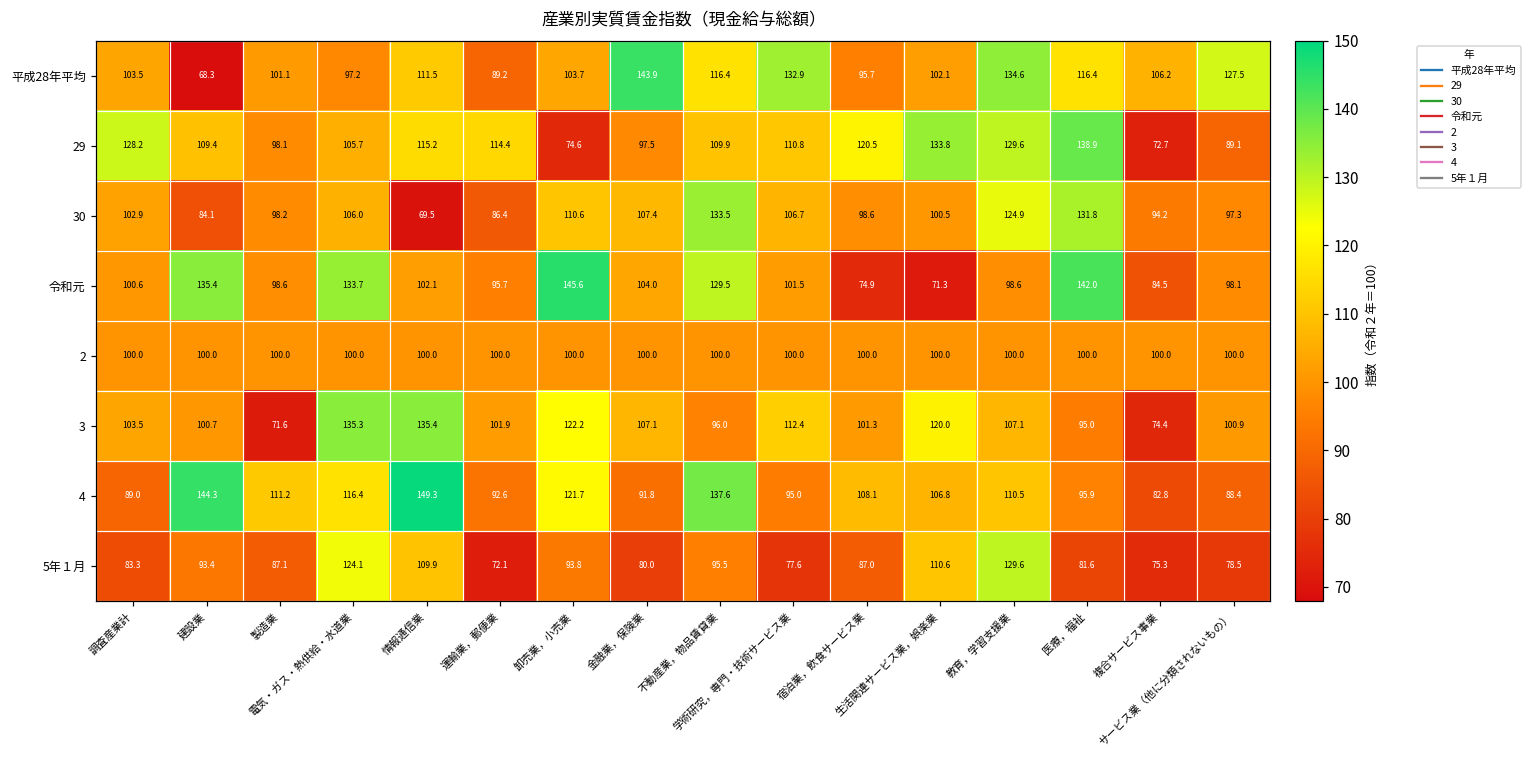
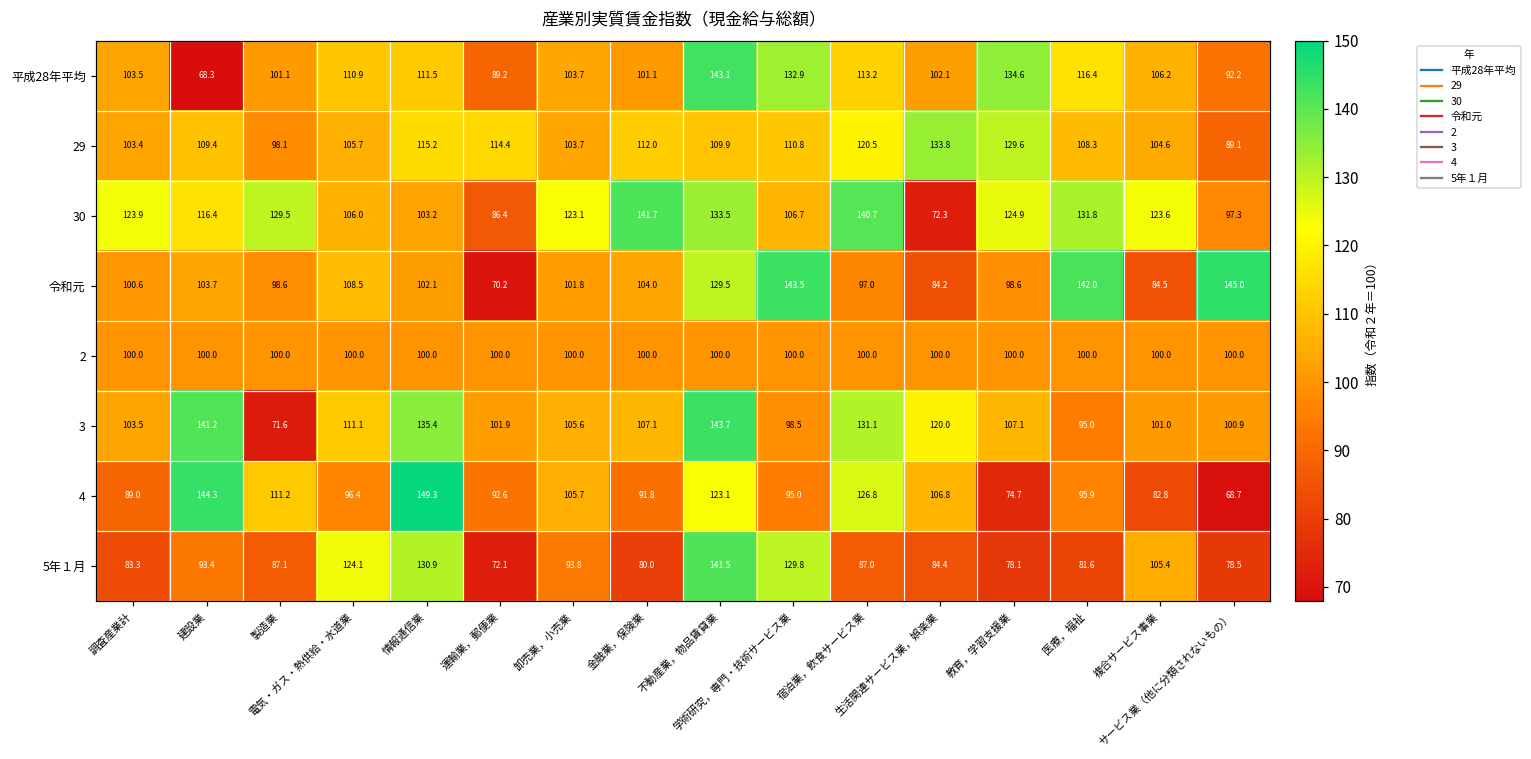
平成28年平均, 電気・ガス・熱供給・水道業: 97.2 -> 110.9
平成28年平均, 金融業，保険業: 143.9 -> 101.1
平成28年平均, 不動産業，物品賃貸業: 116.4 -> 143.1
平成28年平均, 宿泊業，飲食サービス業: 95.7 -> 113.2
平成28年平均, サービス業（他に分類されないもの）: 127.5 -> 92.2
29, 調査産業計: 128.2 -> 103.4
29, 卸売業，小売業: 74.6 -> 103.7
29, 金融業，保険業: 97.5 -> 112.0
29, 医療，福祉: 138.9 -> 108.3
29, 複合サービス事業: 72.7 -> 104.6
30, 調査産業計: 102.9 -> 123.9
30, 建設業: 84.1 -> 116.4
30, 製造業: 98.2 -> 129.5
30, 情報通信業: 69.5 -> 103.2
30, 卸売業，小売業: 110.6 -> 123.1
30, 金融業，保険業: 107.4 -> 141.7
30, 宿泊業，飲食サービス業: 98.6 -> 140.7
30, 生活関連サービス業，娯楽業: 100.5 -> 72.3
30, 複合サービス事業: 94.2 -> 123.6
令和元, 建設業: 135.4 -> 103.7
令和元, 電気・ガス・熱供給・水道業: 133.7 -> 108.5
令和元, 運輸業，郵便業: 95.7 -> 70.2
令和元, 卸売業，小売業: 145.6 -> 101.8
令和元, 学術研究，専門・技術サービス業: 101.5 -> 143.5
令和元, 宿泊業，飲食サービス業: 74.9 -> 97.0
令和元, 生活関連サービス業，娯楽業: 71.3 -> 84.2
令和元, サービス業（他に分類されないもの）: 98.1 -> 145.0
3, 建設業: 100.7 -> 141.2
3, 電気・ガス・熱供給・水道業: 135.3 -> 111.1
3, 卸売業，小売業: 122.2 -> 105.6
3, 不動産業，物品賃貸業: 96.0 -> 143.7
3, 学術研究，専門・技術サービス業: 112.4 -> 98.5
3, 宿泊業，飲食サービス業: 101.3 -> 131.1
3, 複合サービス事業: 74.4 -> 101.0
4, 電気・ガス・熱供給・水道業: 116.4 -> 96.4
4, 卸売業，小売業: 121.7 -> 105.7
4, 不動産業，物品賃貸業: 137.6 -> 123.1
4, 宿泊業，飲食サービス業: 108.1 -> 126.8
4, 教育，学習支援業: 110.5 -> 74.7
4, サービス業（他に分類されないもの）: 88.4 -> 68.7
5年１月, 情報通信業: 109.9 -> 130.9
5年１月, 不動産業，物品賃貸業: 95.5 -> 141.5
5年１月, 学術研究，専門・技術サービス業: 77.6 -> 129.8
5年１月, 生活関連サービス業，娯楽業: 110.6 -> 84.4
5年１月, 教育，学習支援業: 129.6 -> 78.1
5年１月, 複合サービス事業: 75.3 -> 105.4
